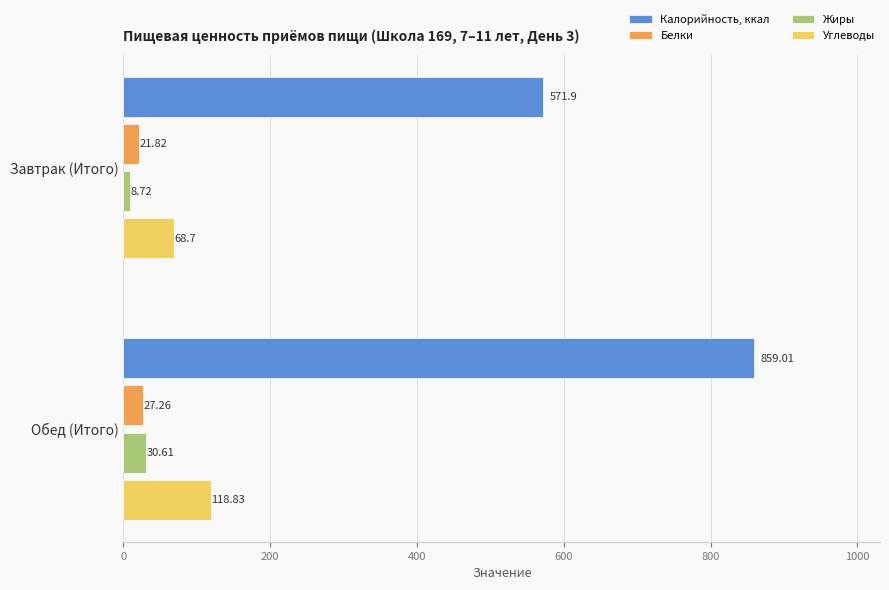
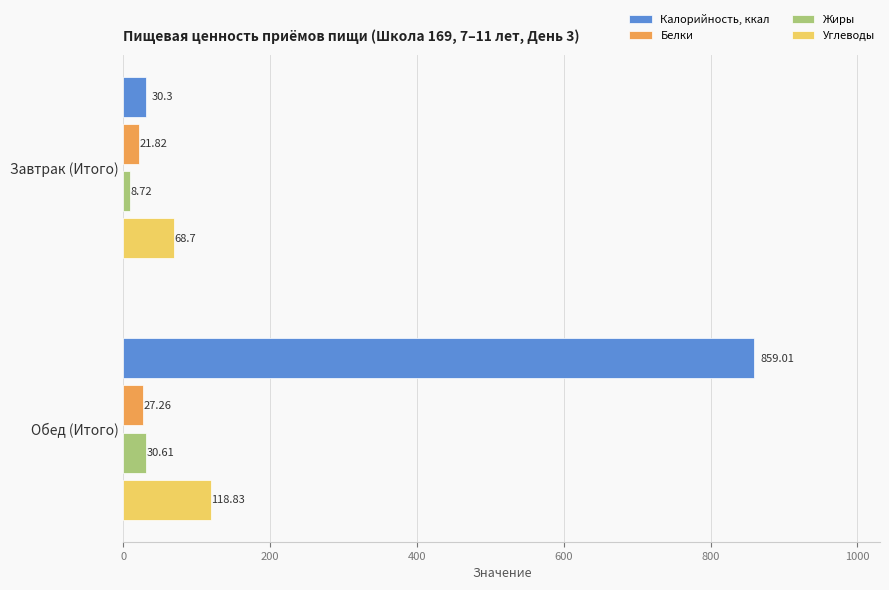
Калорийность, ккал, Завтрак (Итого): 571.9 -> 30.3
